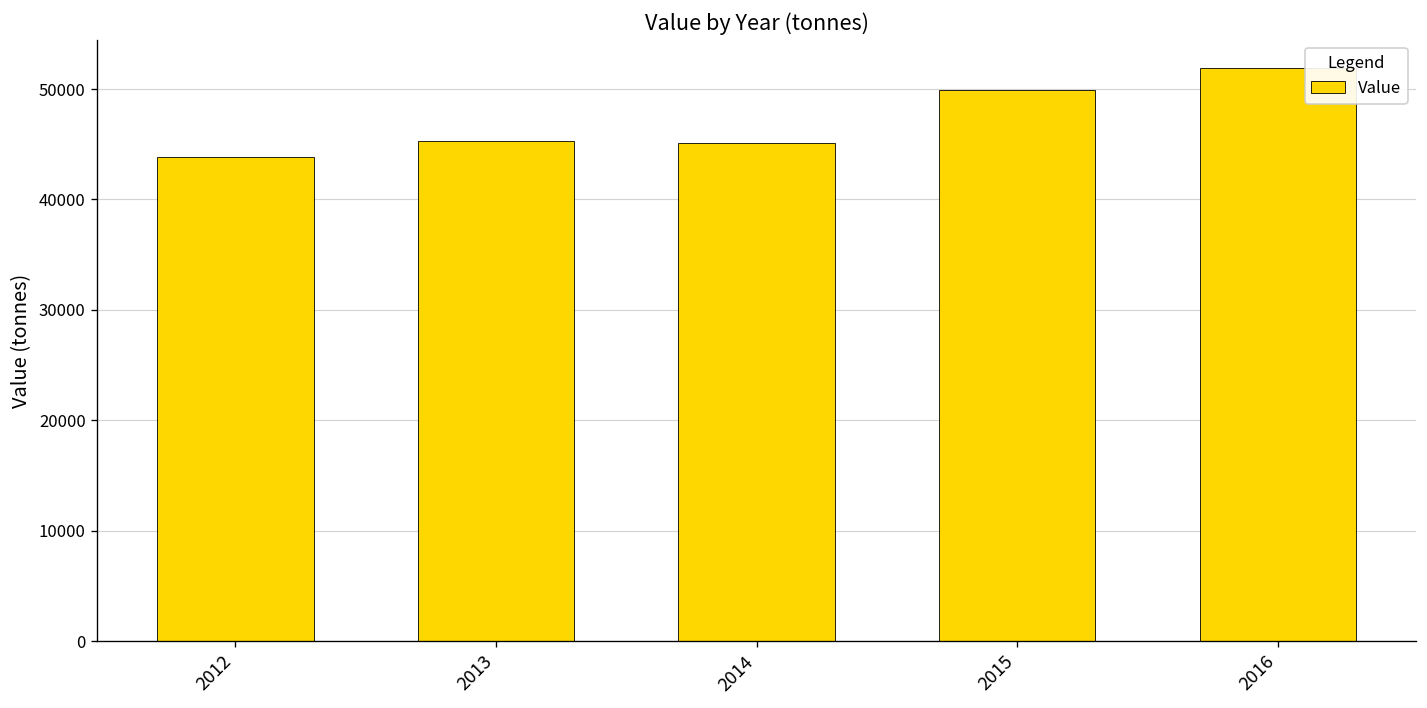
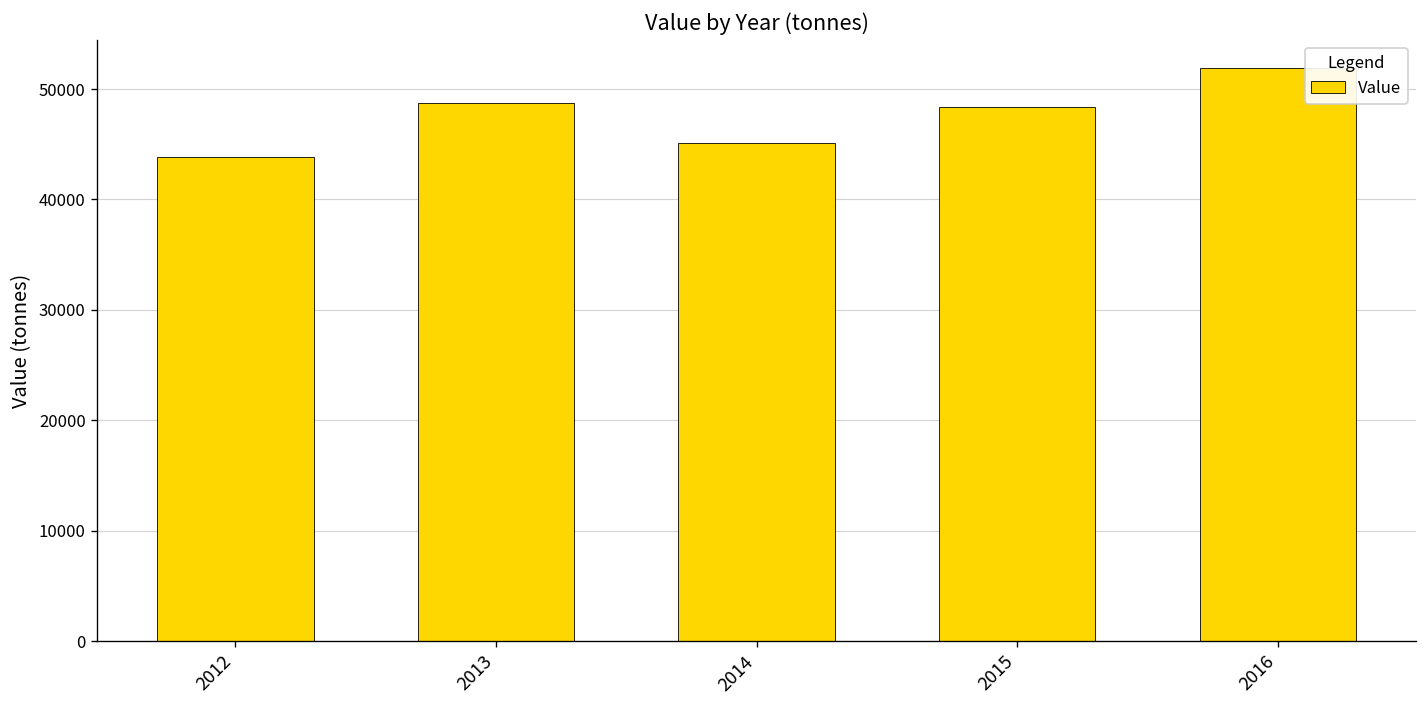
2013: 45000 -> 49000
2015: 50000 -> 48000
